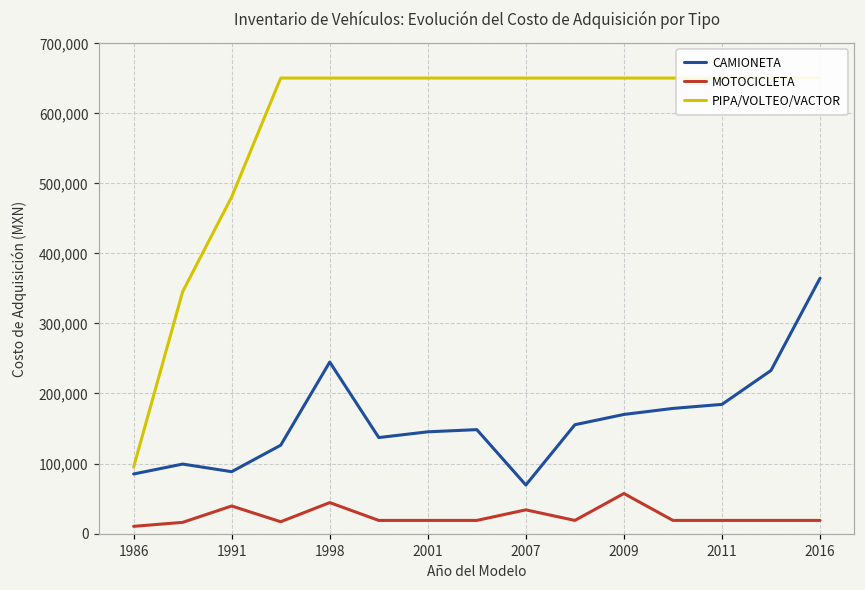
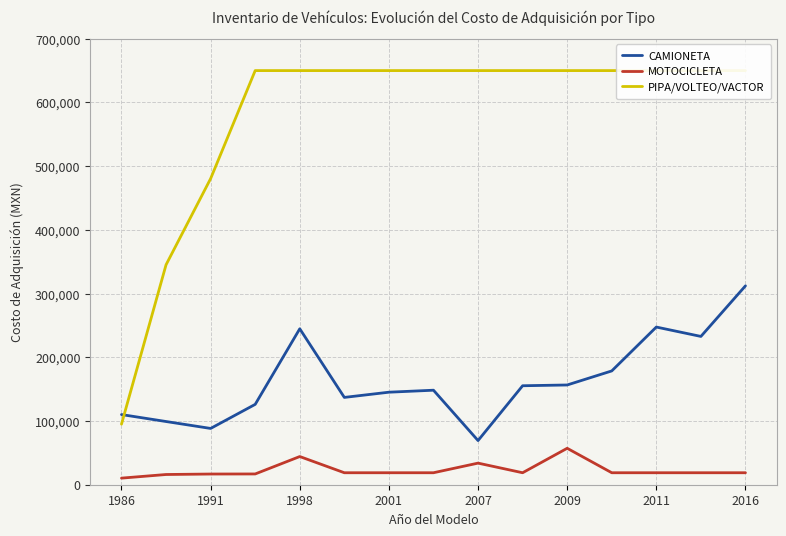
CAMIONETA, 1986: 90,000 -> 110,000
MOTOCICLETA, 1991: 40,000 -> 20,000
CAMIONETA, 2009: 170,000 -> 160,000
CAMIONETA, 2011: 180,000 -> 250,000
CAMIONETA, 2016: 360,000 -> 310,000
